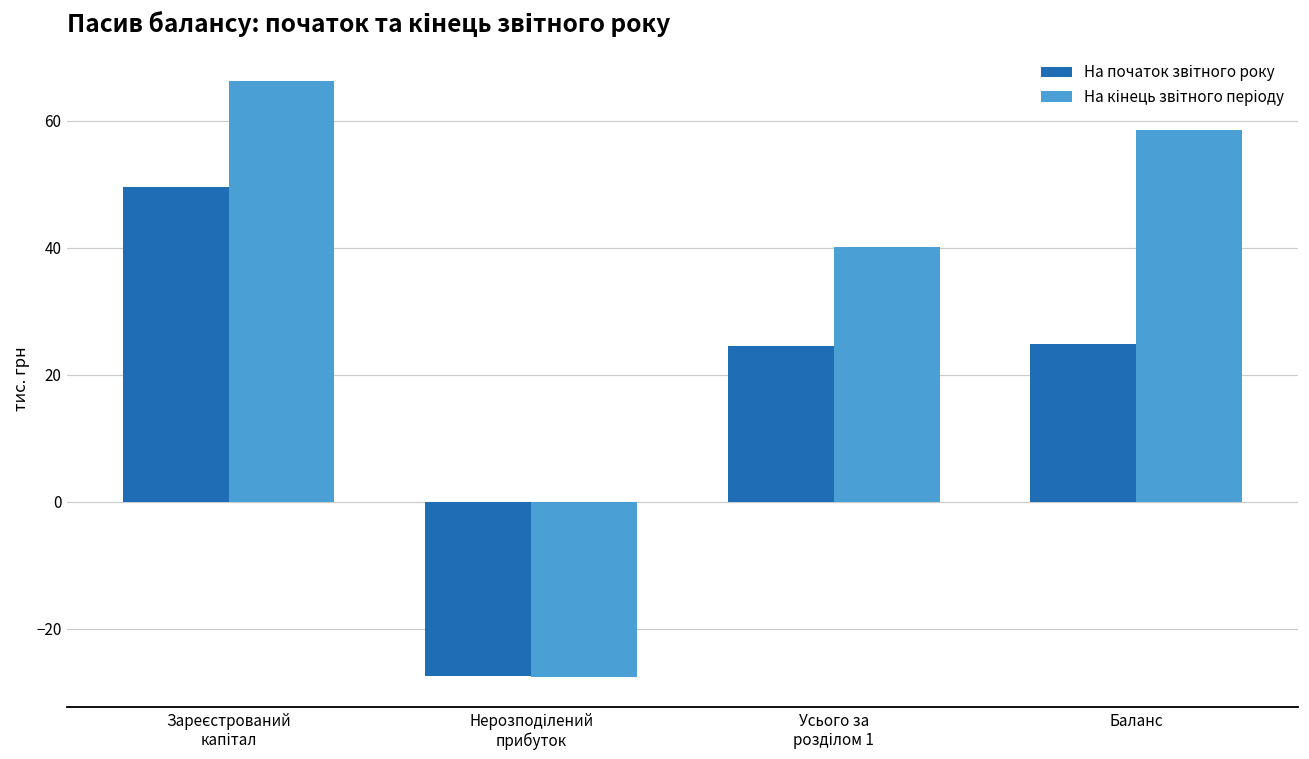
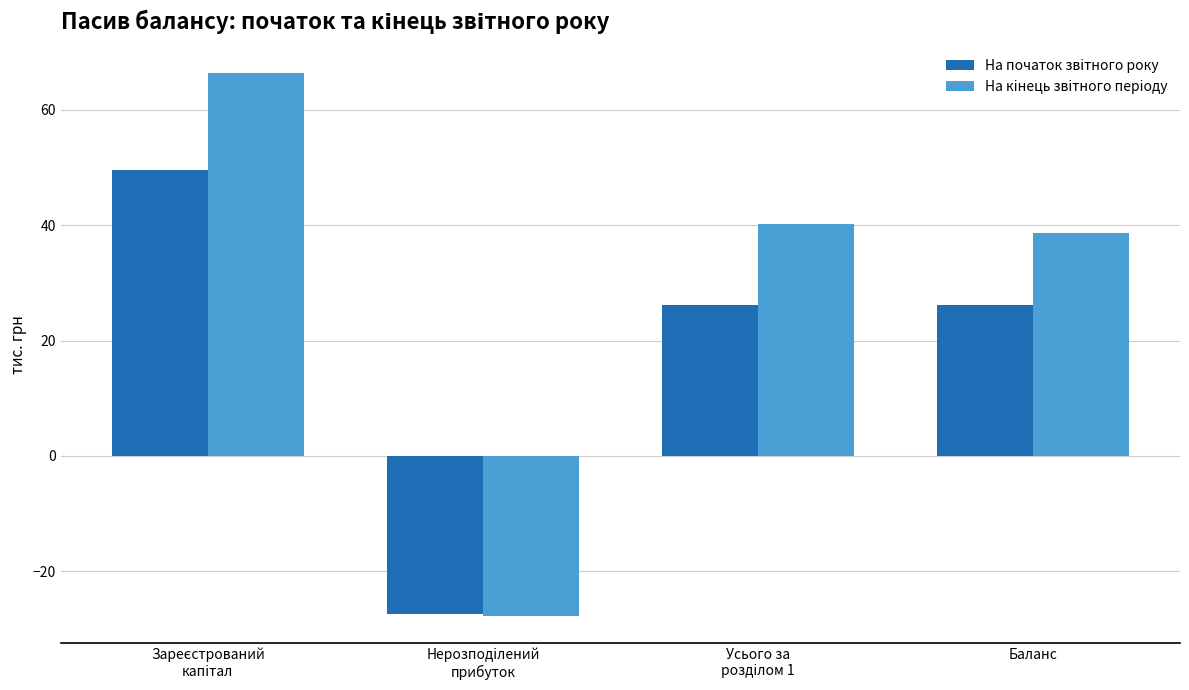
На початок звітного року, Усього за розділом 1: 25 -> 26
На початок звітного року, Баланс: 25 -> 26
На кінець звітного періоду, Баланс: 59 -> 39
